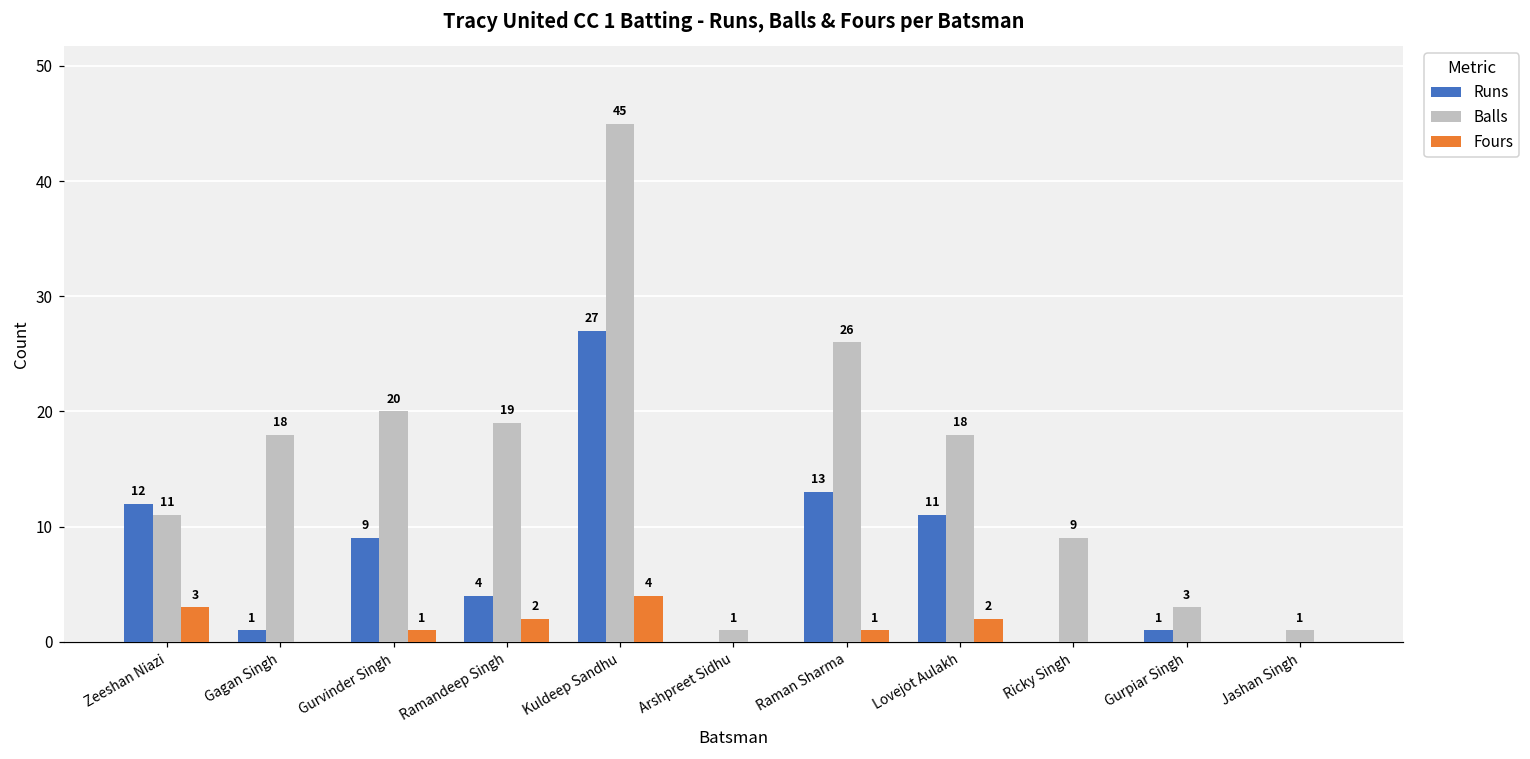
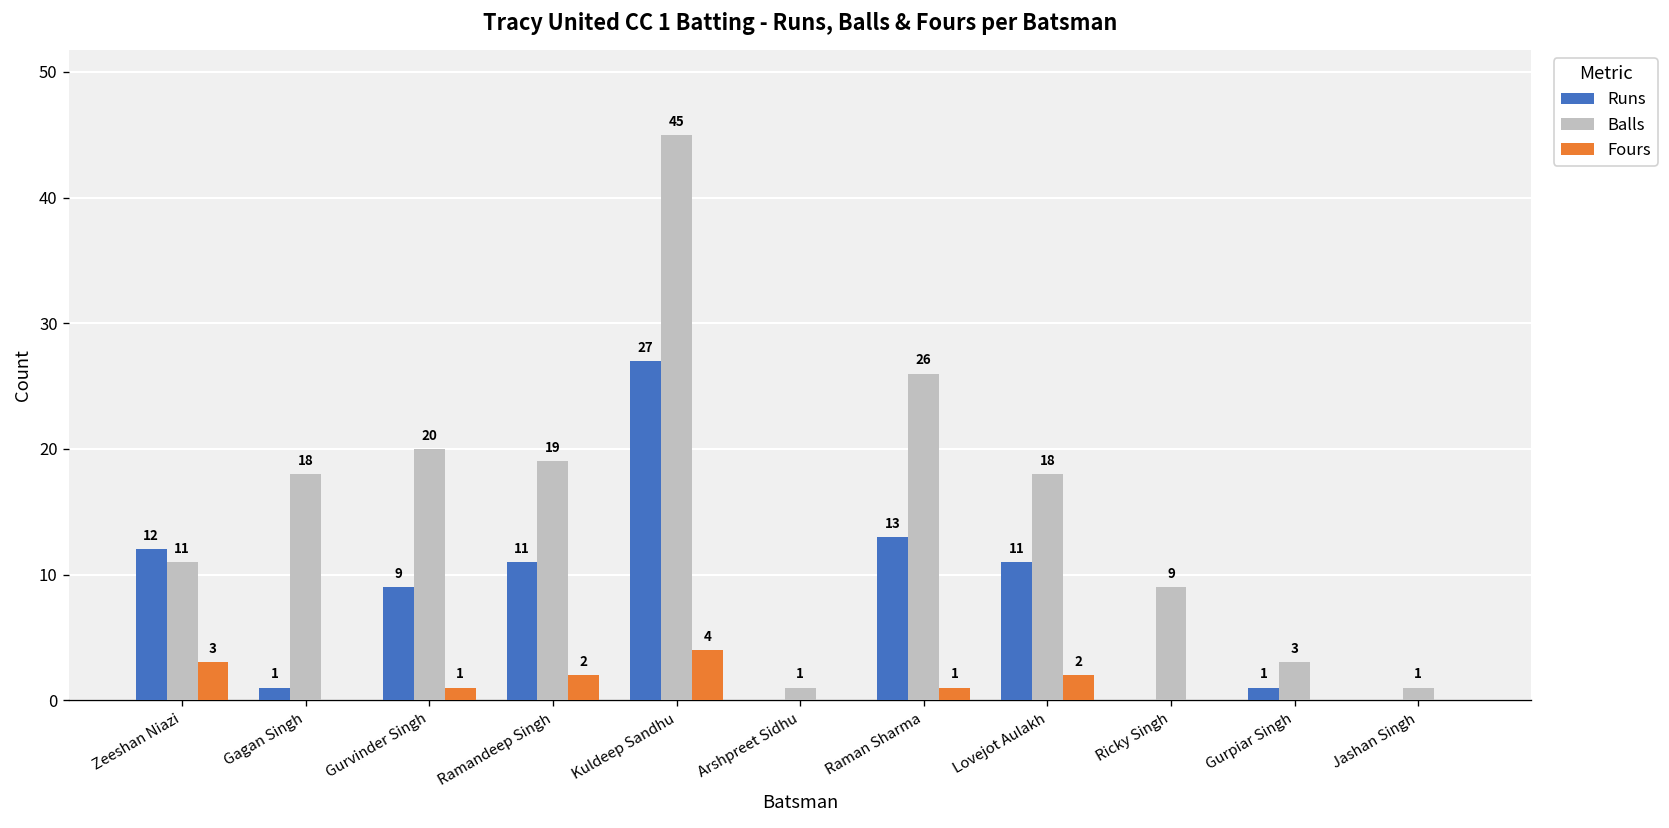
Runs, Ramandeep Singh: 4 -> 11
